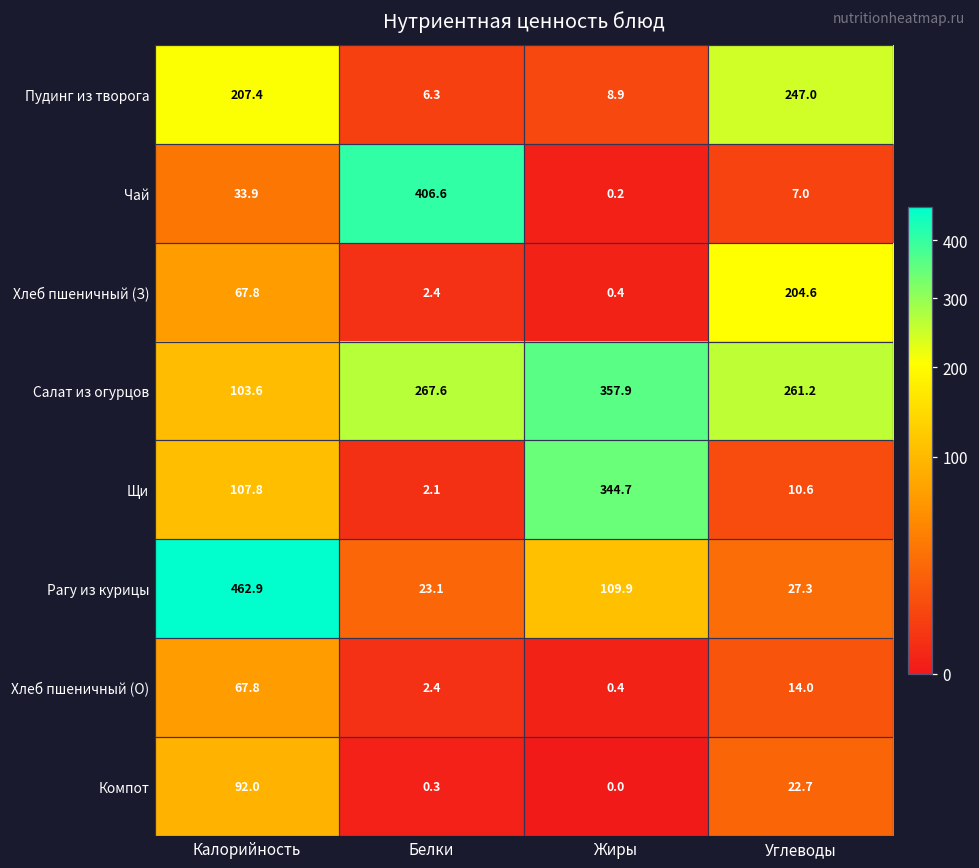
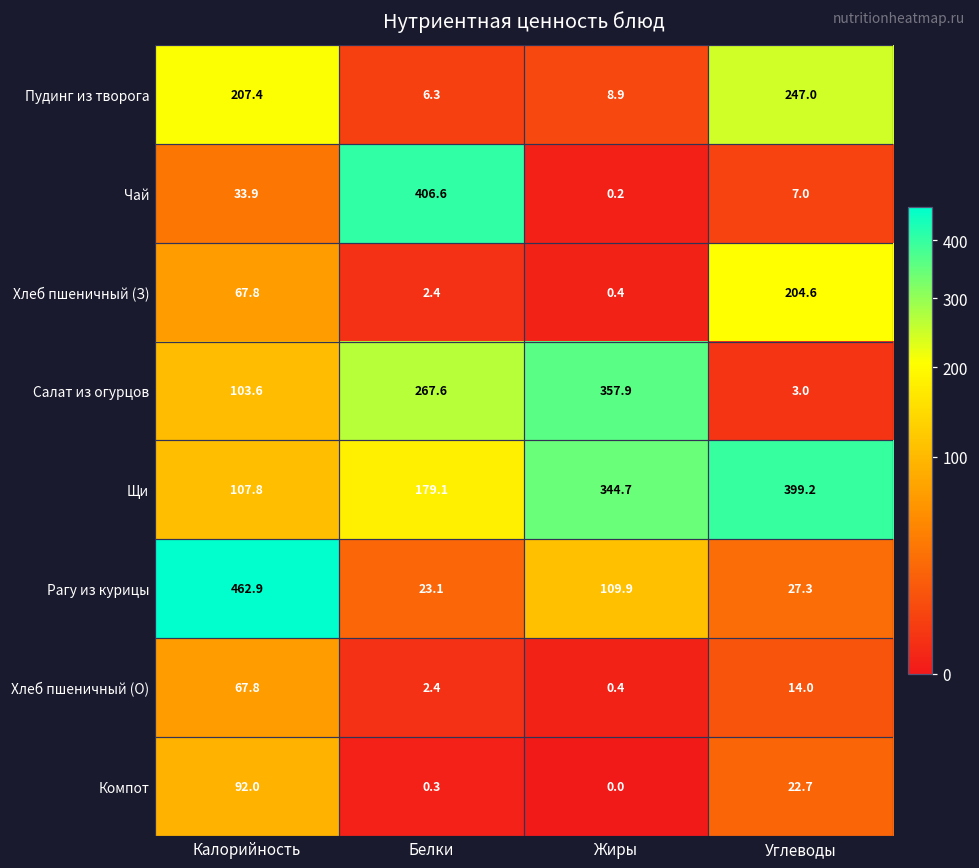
Салат из огурцов, Углеводы: 261.2 -> 3.0
Щи, Белки: 2.1 -> 179.1
Щи, Углеводы: 10.6 -> 399.2
